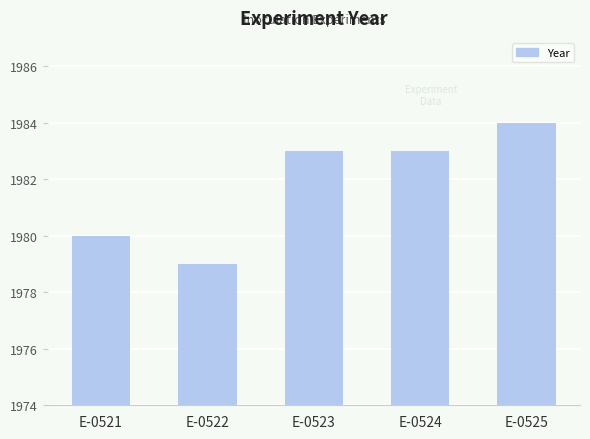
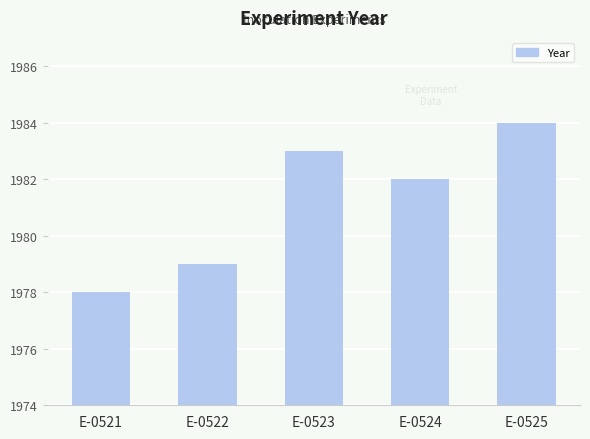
E-0521: 1980 -> 1978
E-0524: 1983 -> 1982
